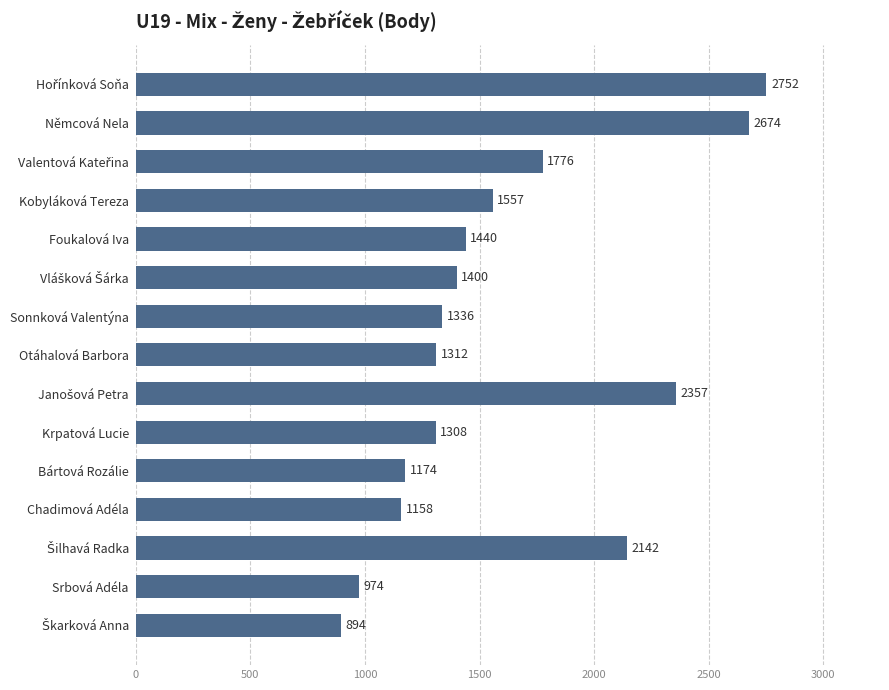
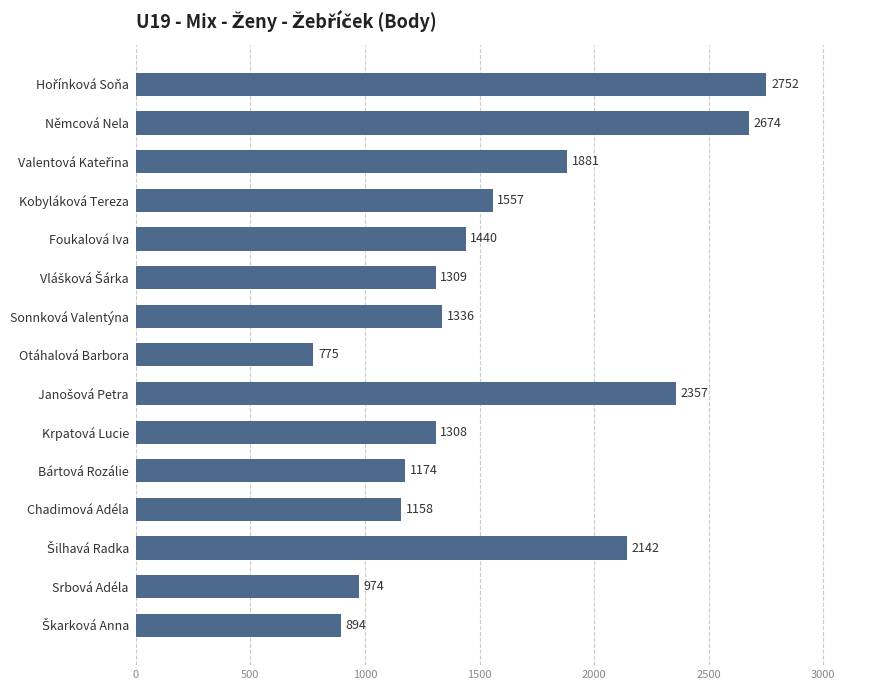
Valentová Kateřina: 1776 -> 1881
Vlášková Šárka: 1400 -> 1309
Otáhalová Barbora: 1312 -> 775
